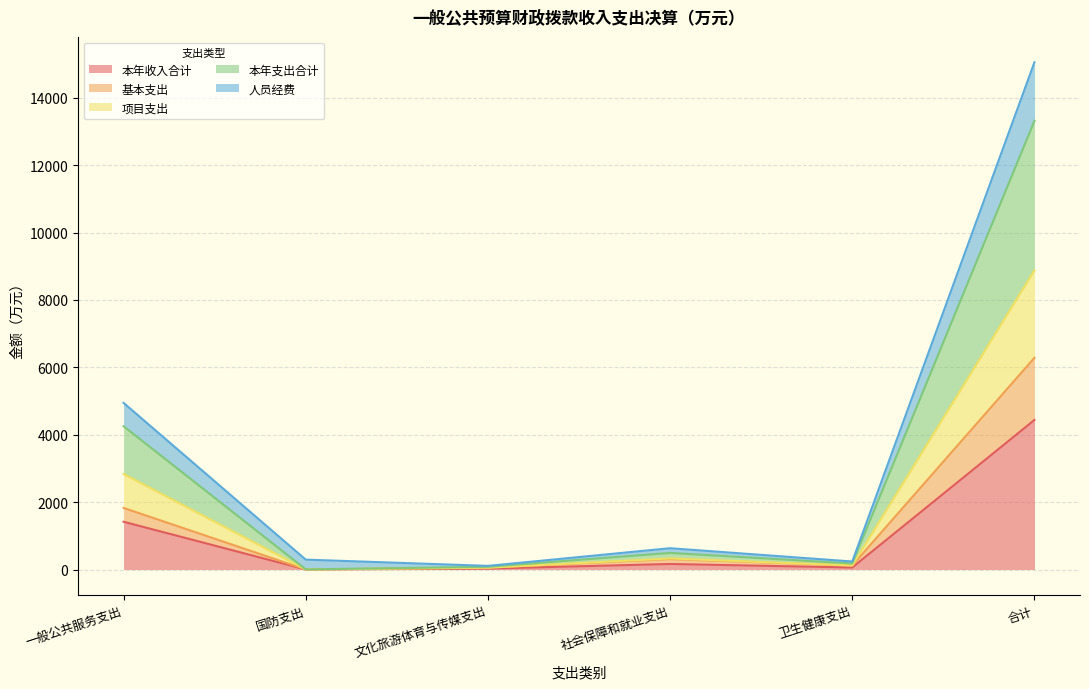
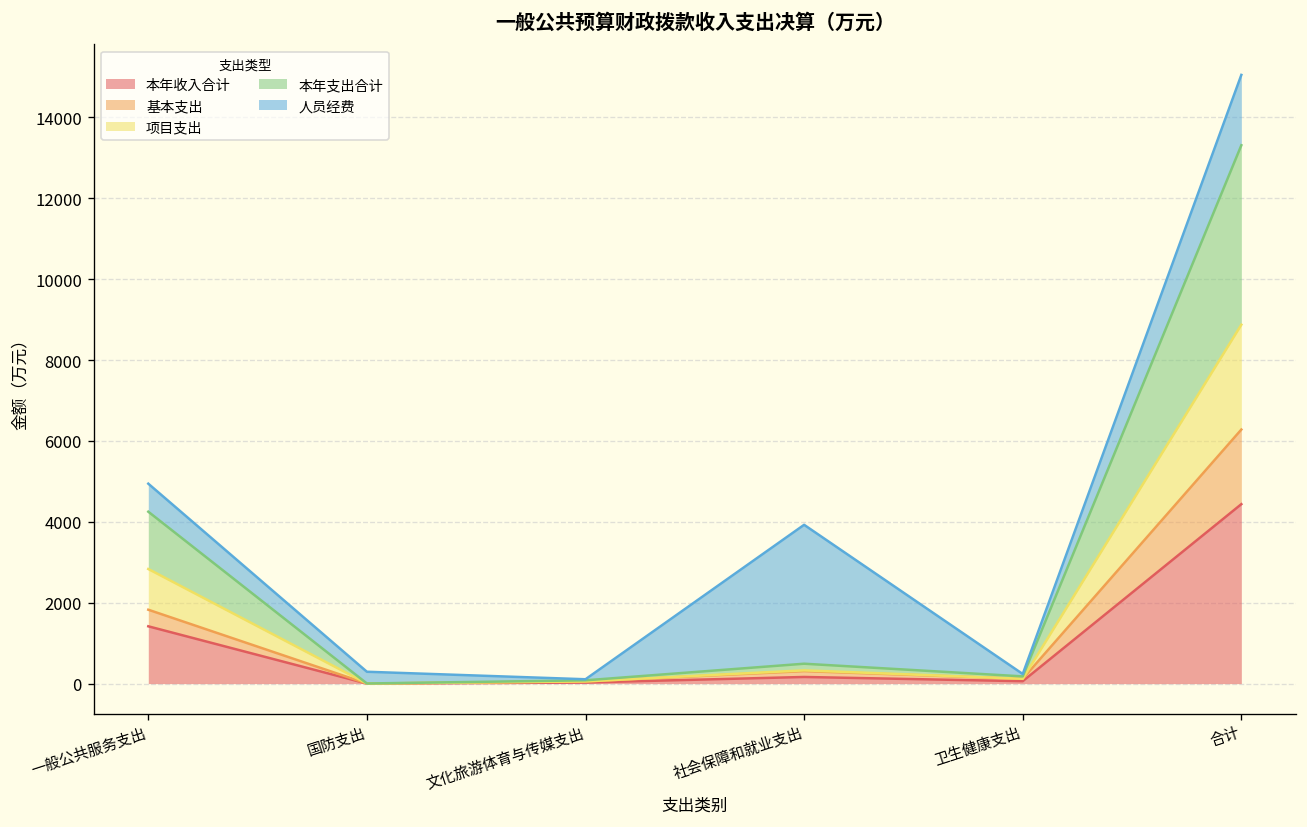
人员经费, 社会保障和就业支出: 100 -> 3400
